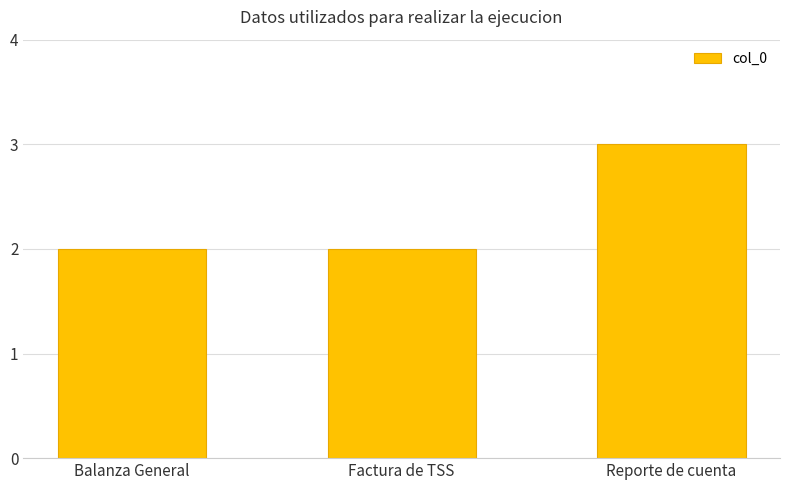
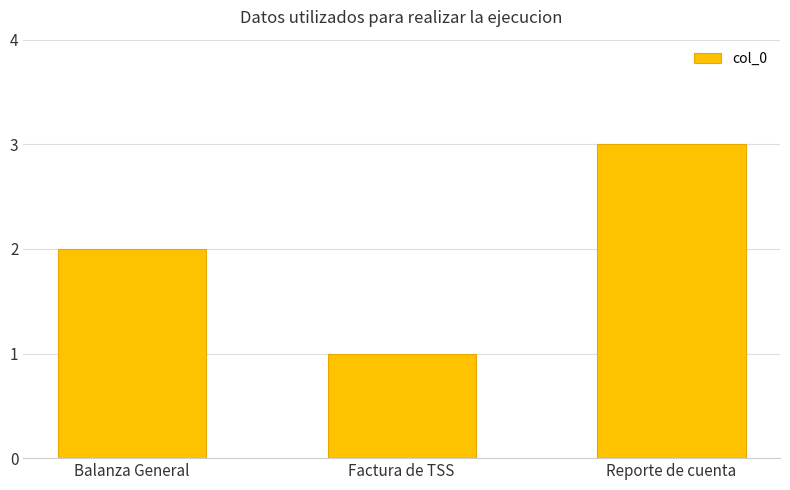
Factura de TSS: 2 -> 1
